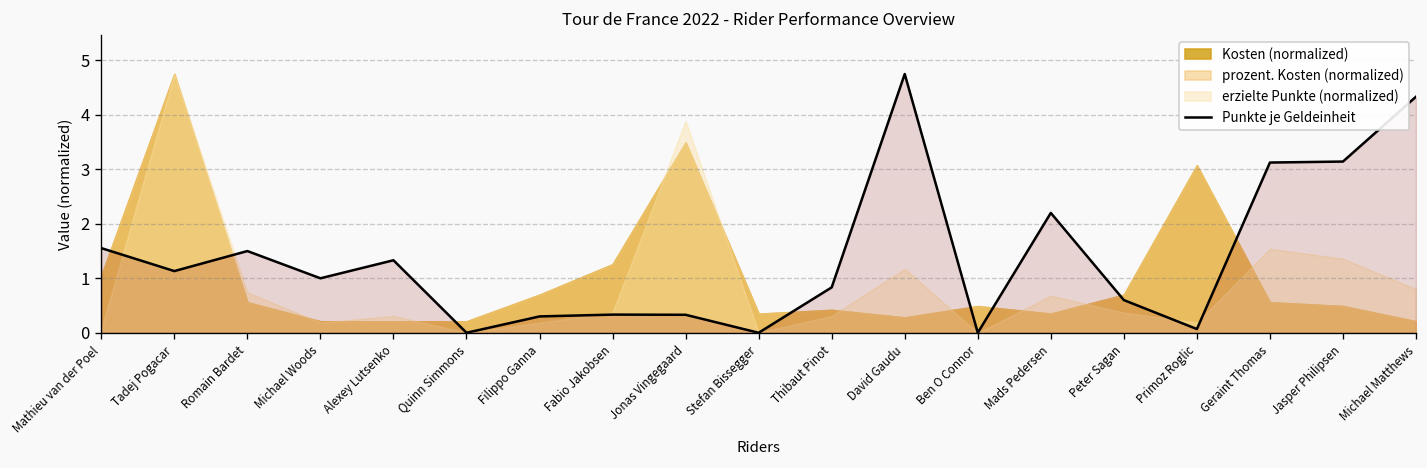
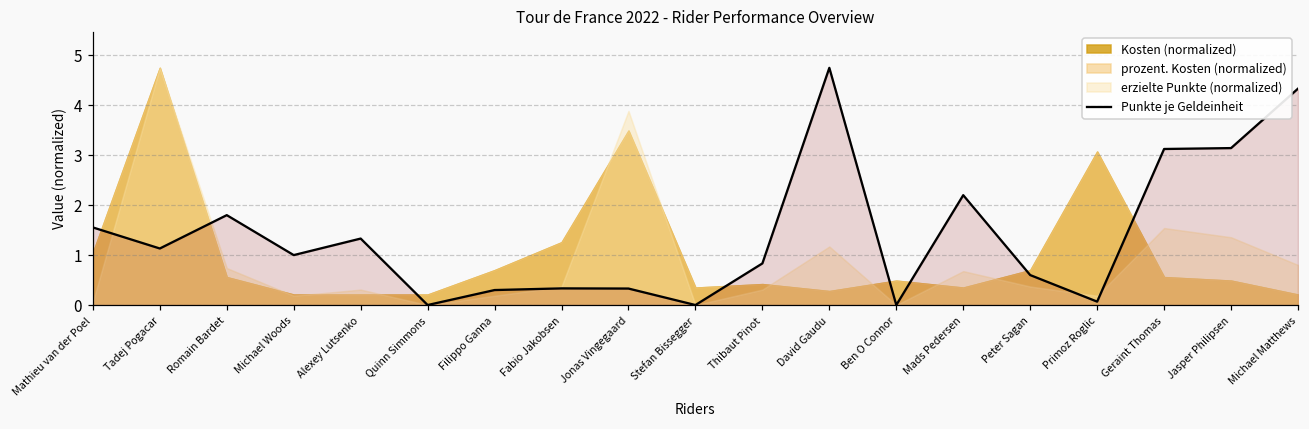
Punkte je Geldeinheit, Romain Bardet: 1.5 -> 1.8
